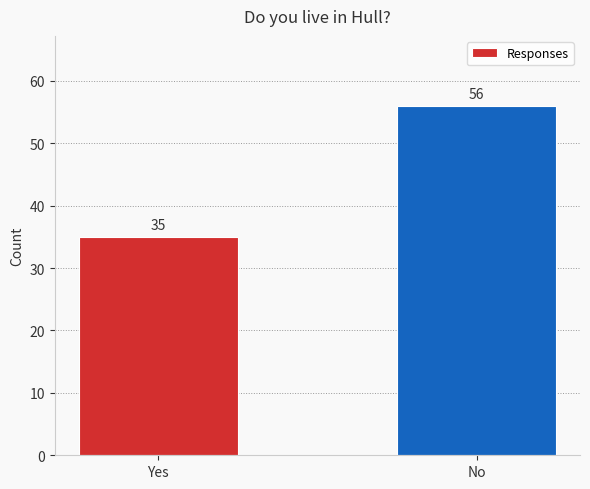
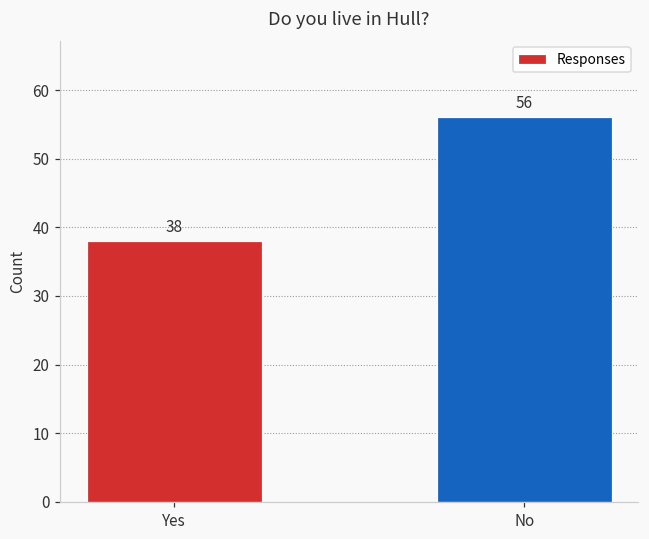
Yes: 35 -> 38
